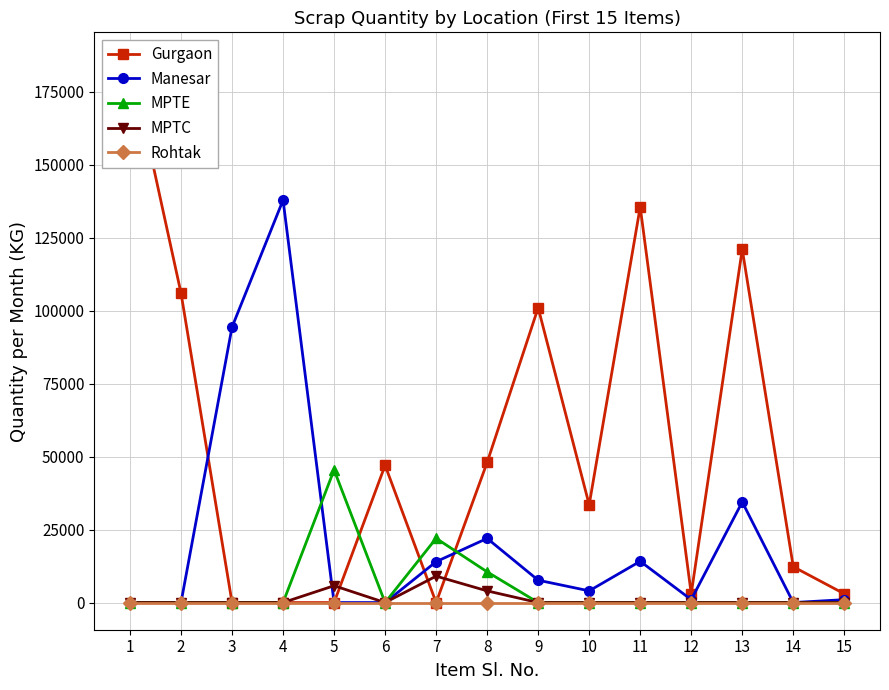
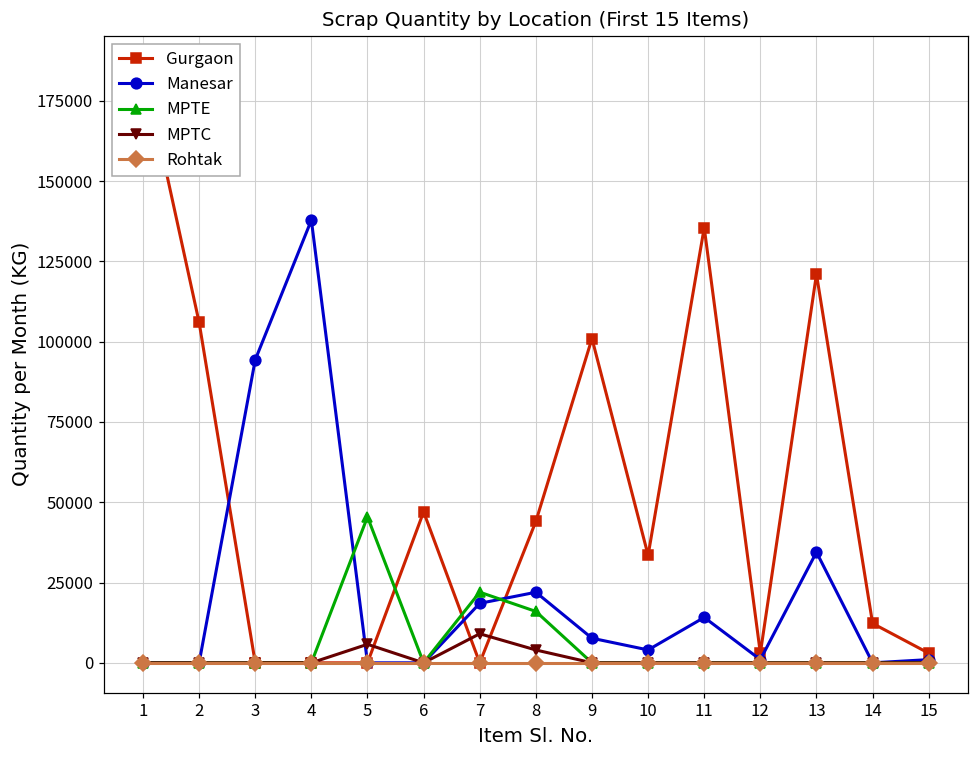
Manesar, 7: 14000 -> 19000
Gurgaon, 8: 48000 -> 44000
MPTE, 8: 11000 -> 16000
